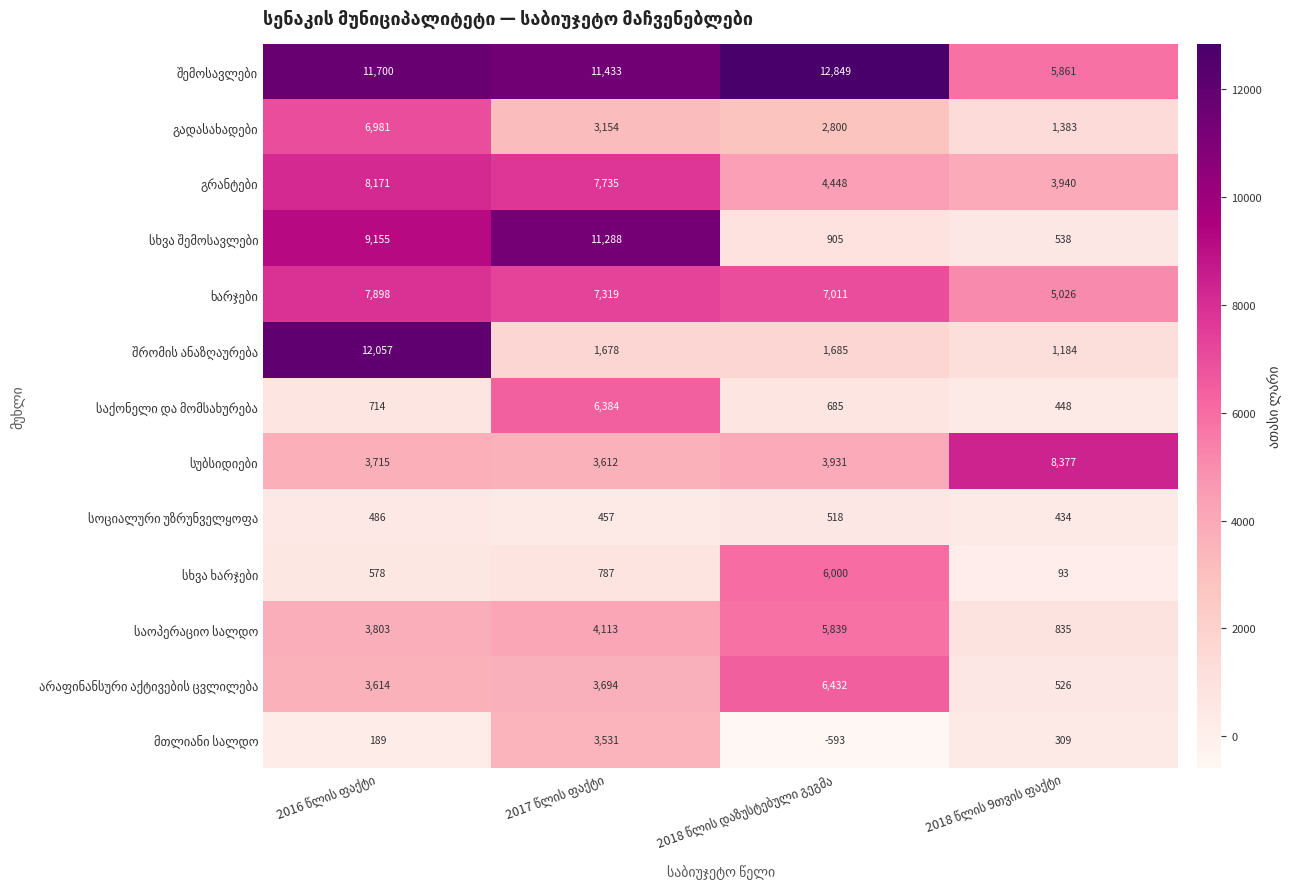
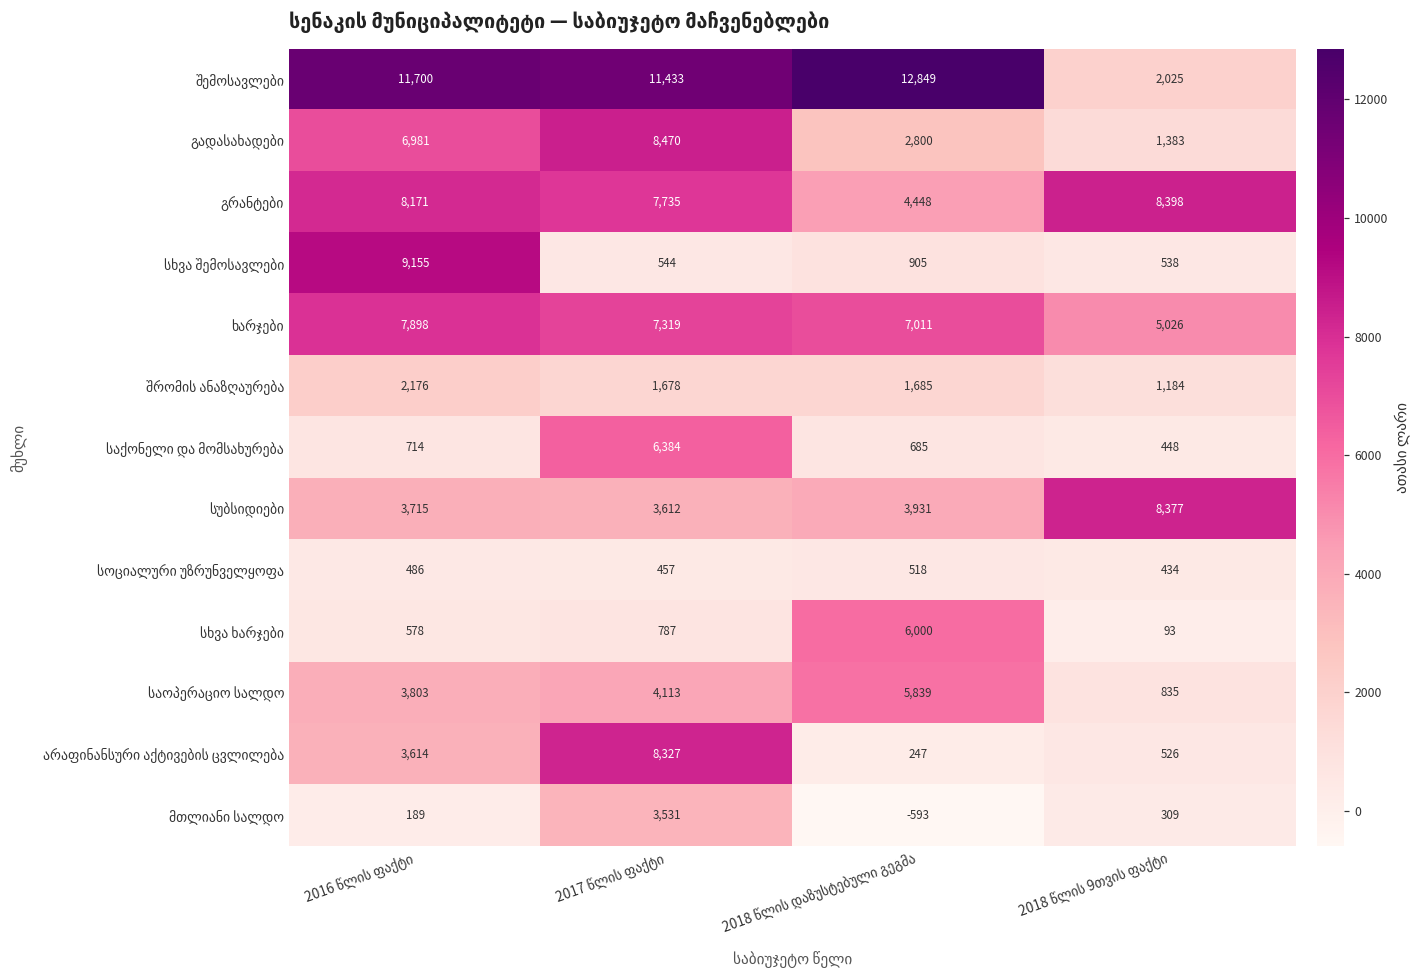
შემოსავლები, 2018 წლის 9თვის ფაქტი: 5,861 -> 2,025
გადასახადები, 2017 წლის ფაქტი: 3,154 -> 8,470
გრანტები, 2018 წლის 9თვის ფაქტი: 3,940 -> 8,398
სხვა შემოსავლები, 2017 წლის ფაქტი: 11,288 -> 544
შრომის ანაზღაურება, 2016 წლის ფაქტი: 12,057 -> 2,176
არაფინანსური აქტივების ცვლილება, 2017 წლის ფაქტი: 3,694 -> 8,327
არაფინანსური აქტივების ცვლილება, 2018 წლის დაზუსტებული გეგმა: 6,432 -> 247
